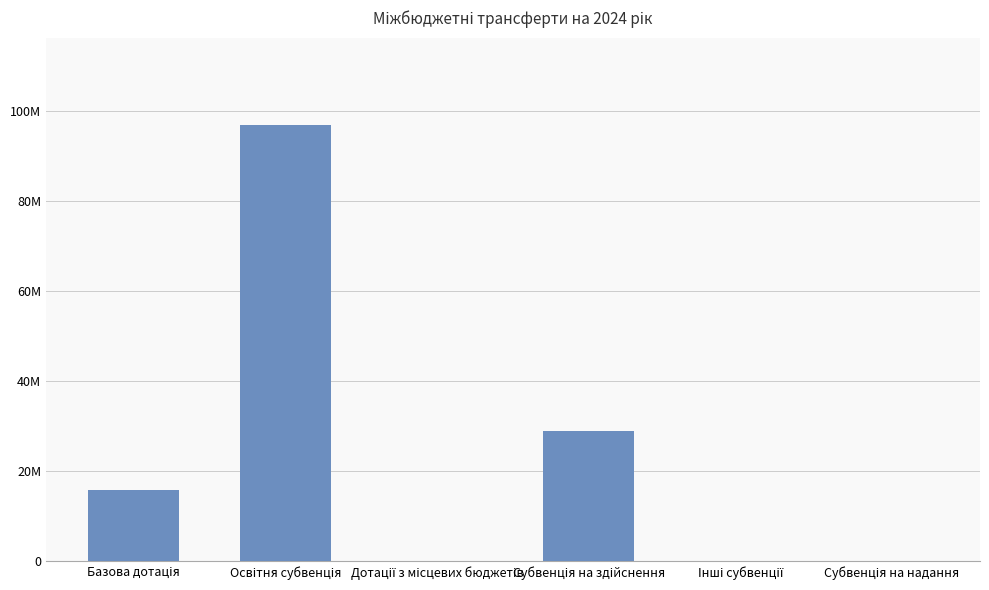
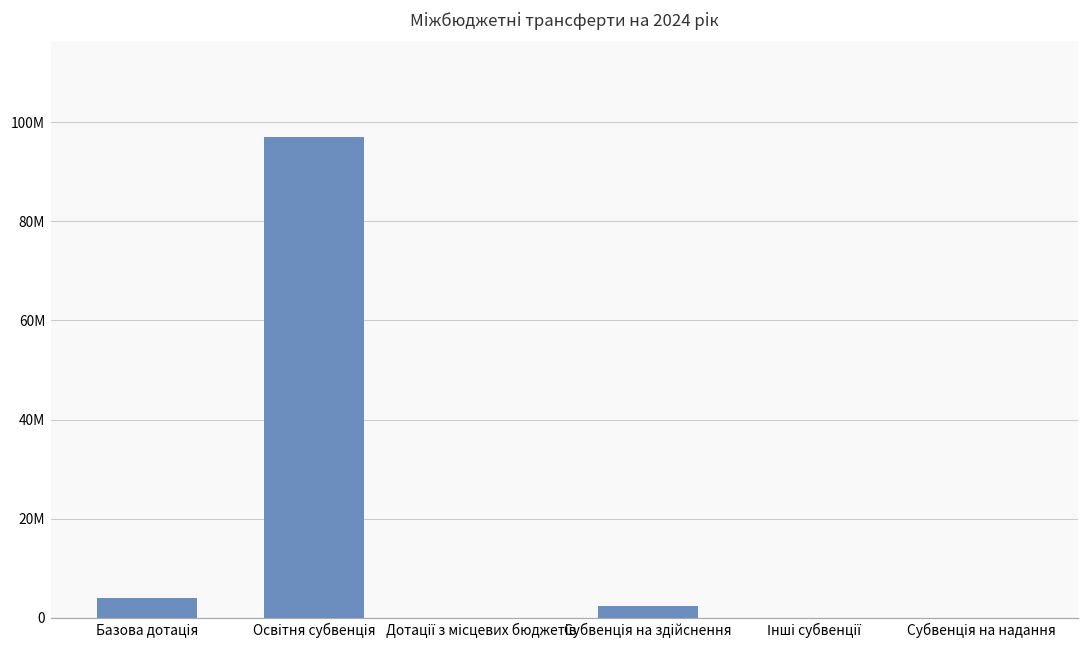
Базова дотація: 16000000 -> 4000000
Субвенція на здійснення: 29000000 -> 2000000
